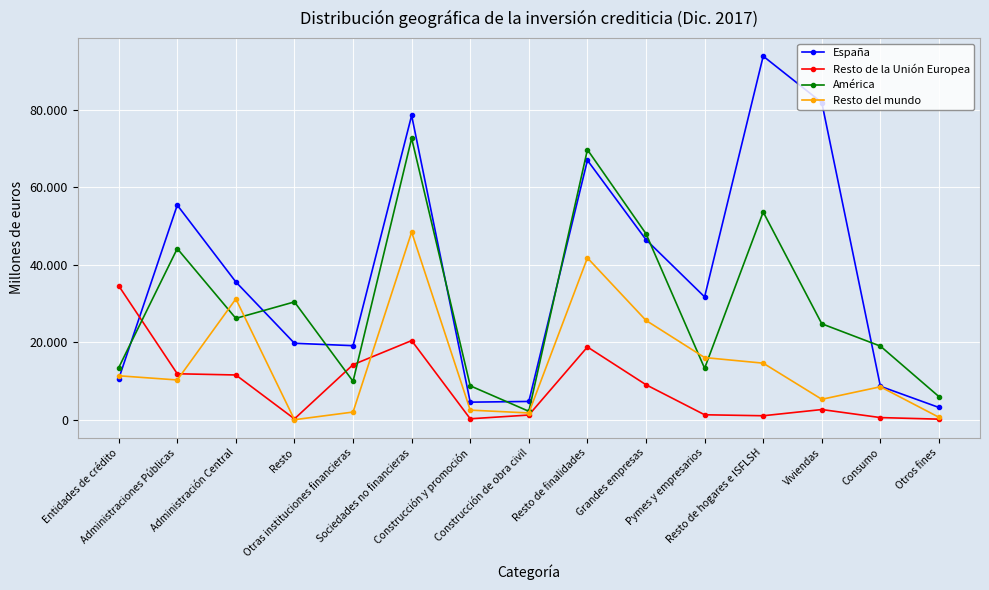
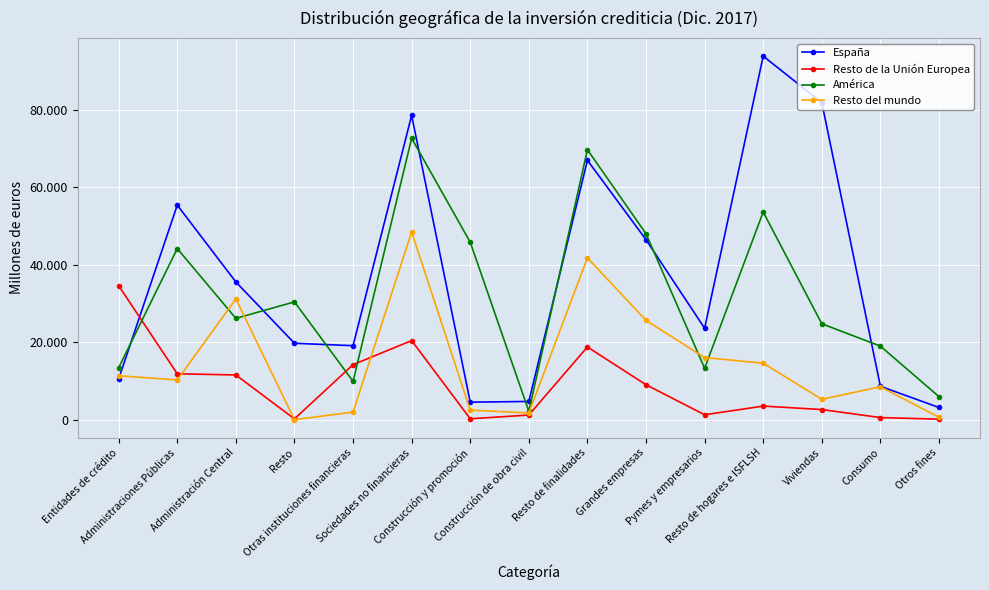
América, Construcción y promoción: 9 -> 46
España, Pymes y empresarios: 32 -> 24
Resto de la Unión Europea, Resto de hogares e ISFLSH: 1 -> 4
